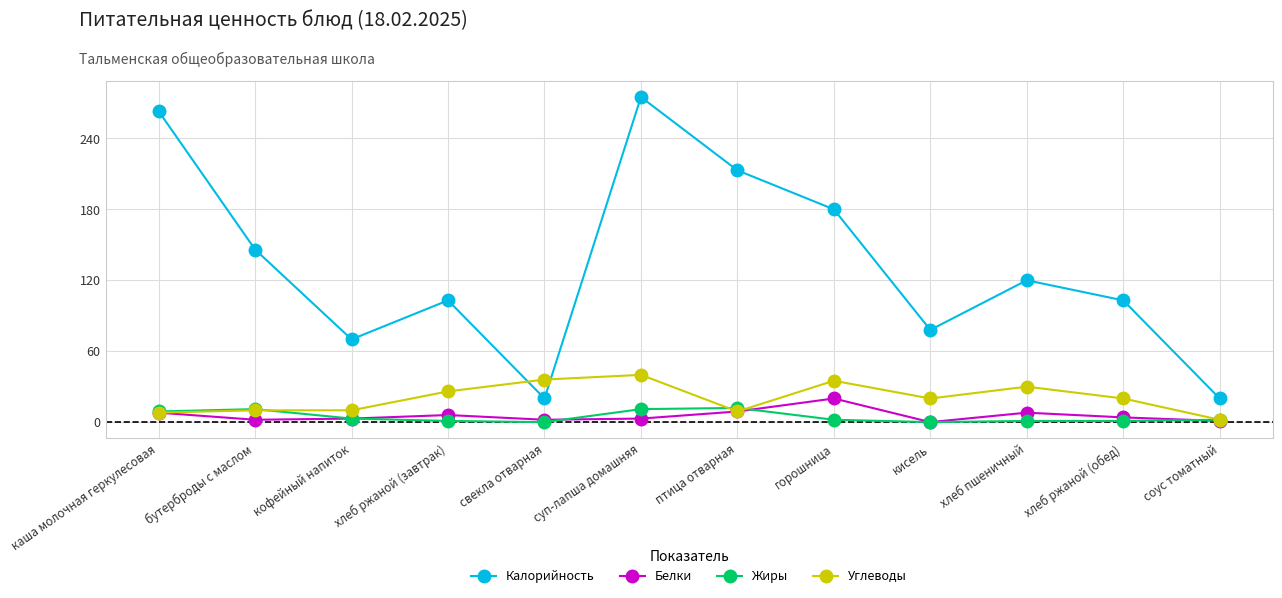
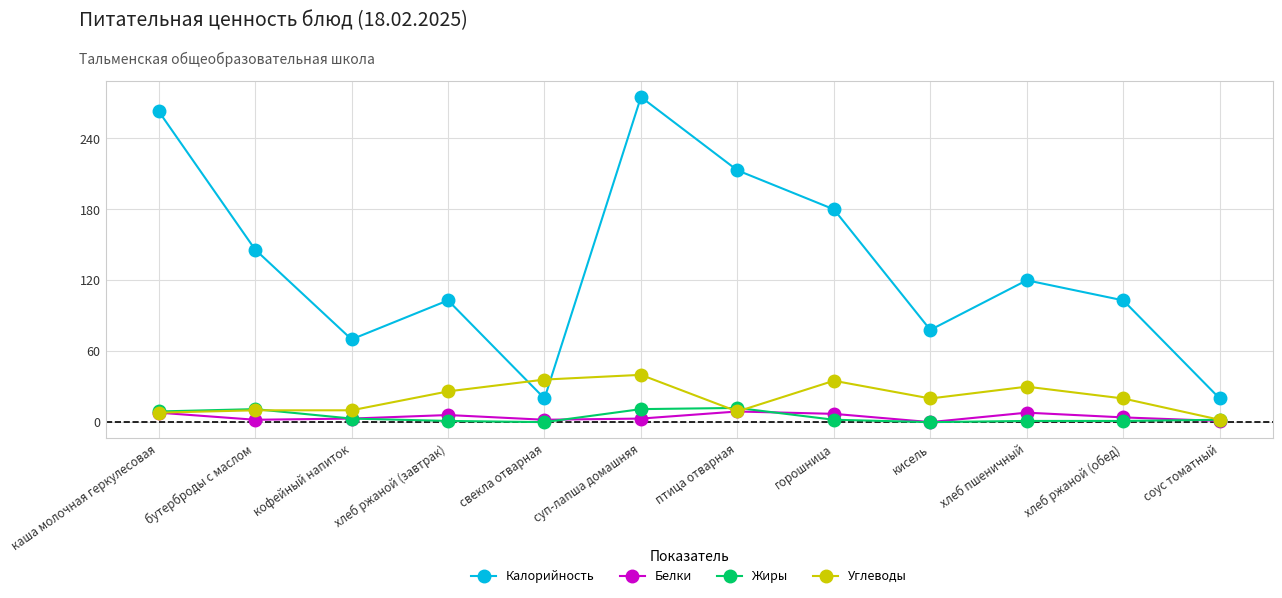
Белки, горошница: 20 -> 7
